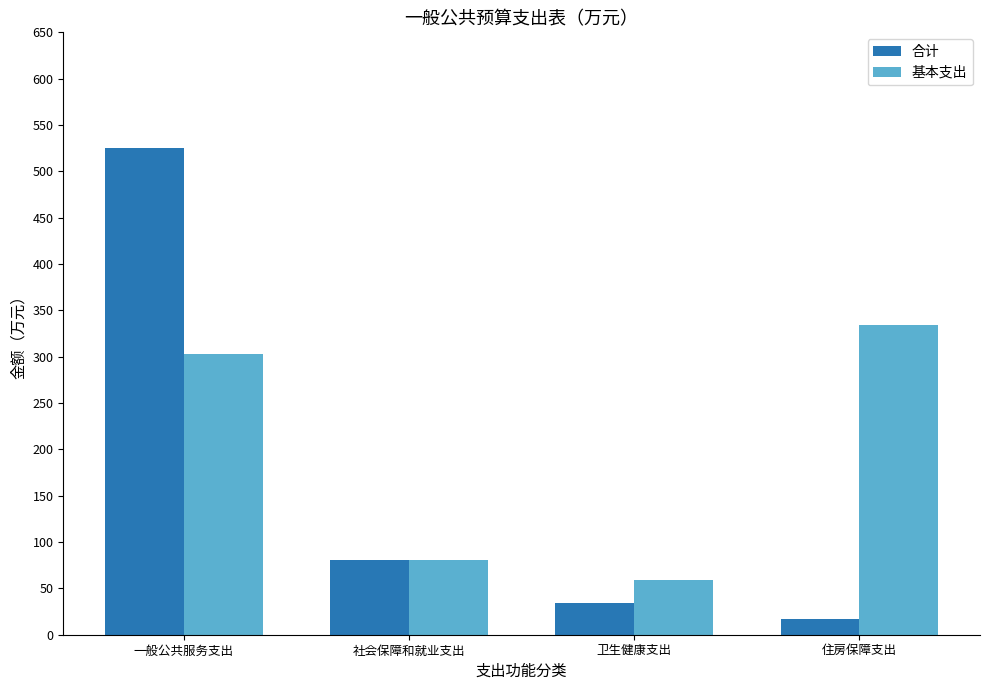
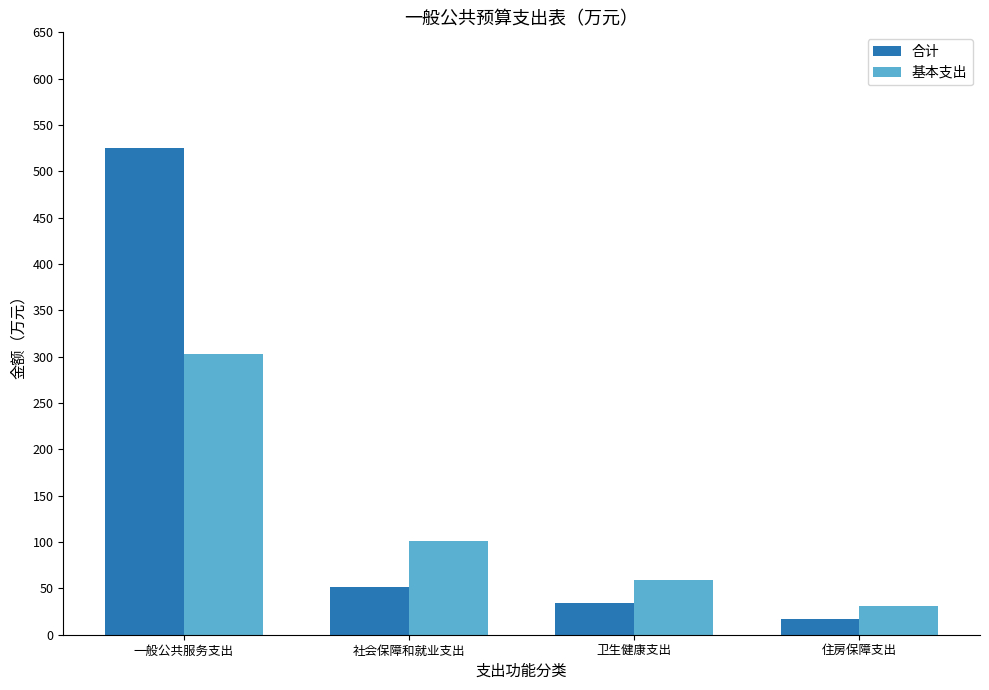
合计, 社会保障和就业支出: 80 -> 50
基本支出, 社会保障和就业支出: 80 -> 100
基本支出, 住房保障支出: 330 -> 30
